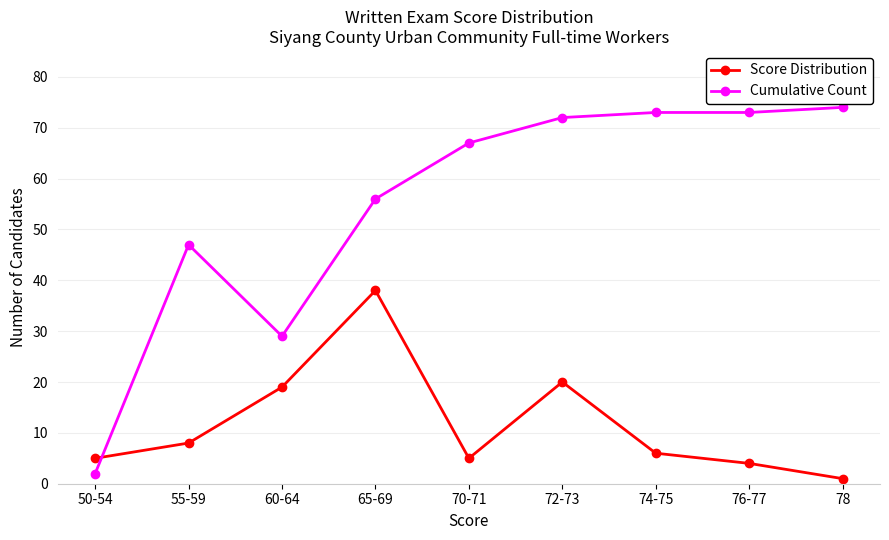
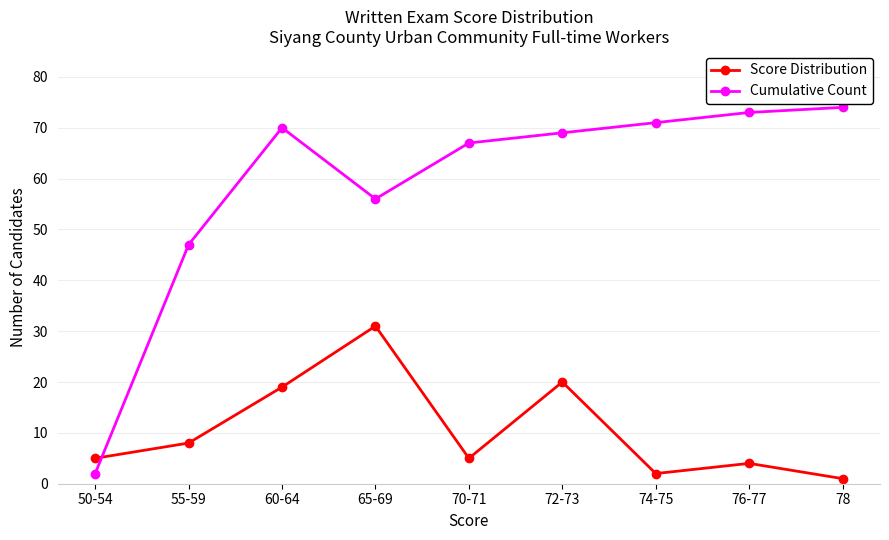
Cumulative Count, 60-64: 29 -> 70
Score Distribution, 65-69: 38 -> 31
Cumulative Count, 72-73: 72 -> 69
Score Distribution, 74-75: 6 -> 2
Cumulative Count, 74-75: 73 -> 71
